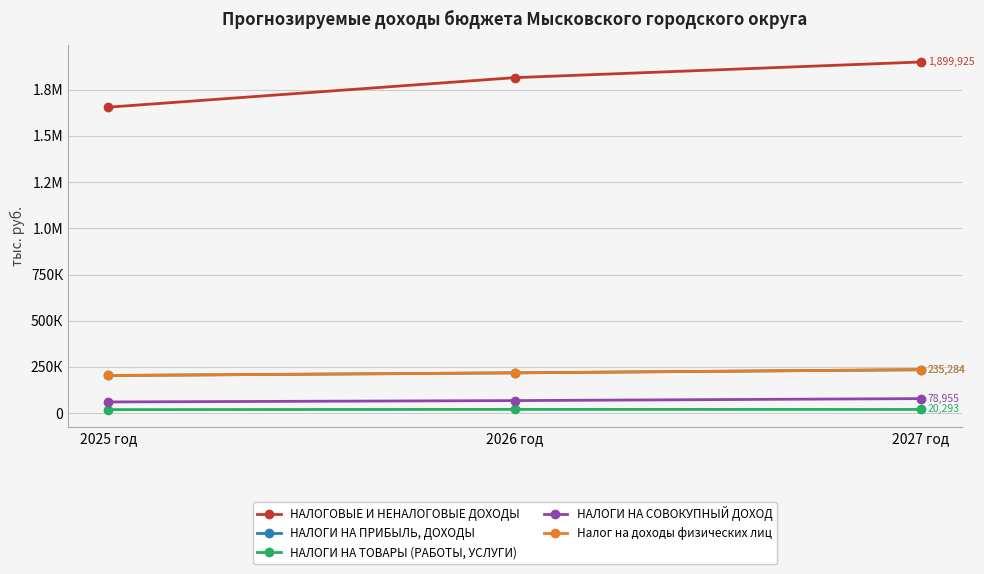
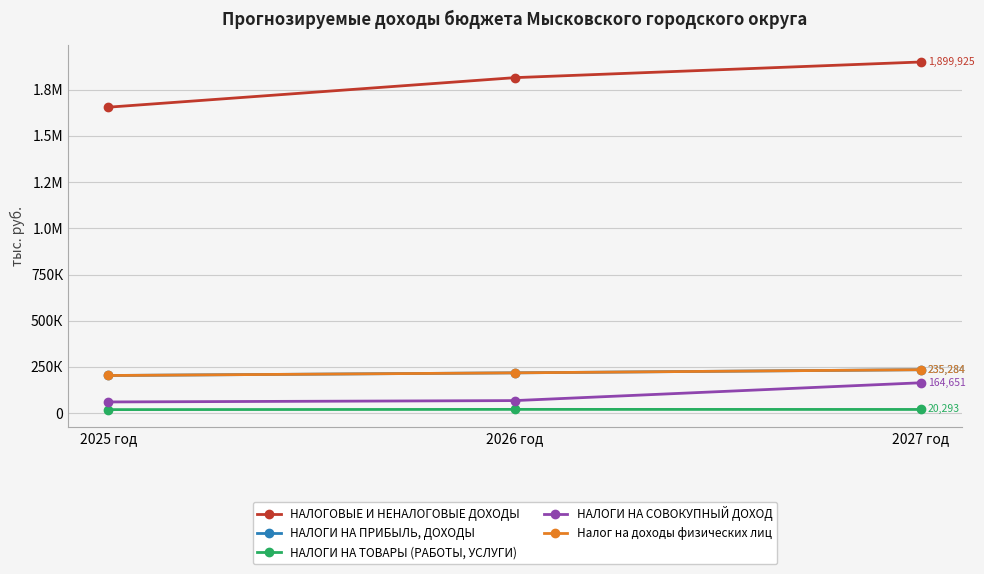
НАЛОГИ НА СОВОКУПНЫЙ ДОХОД, 2027 год: 78,955 -> 164,651
